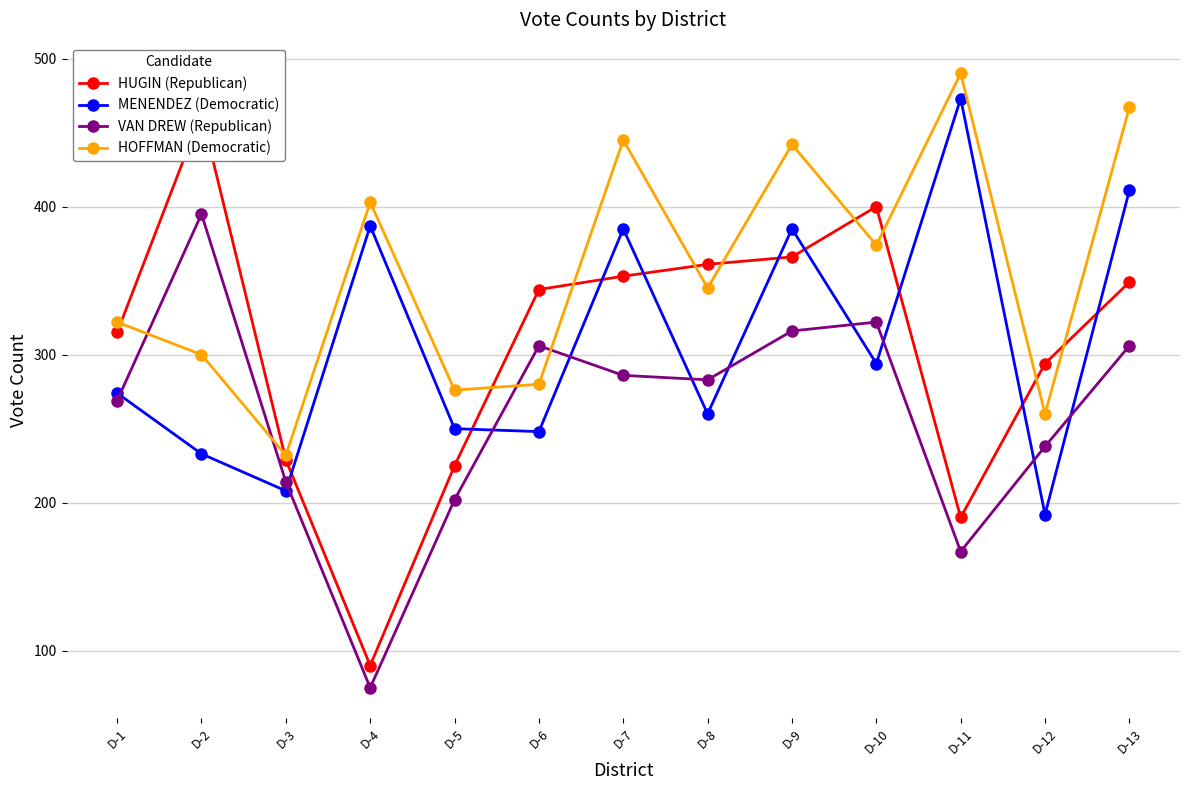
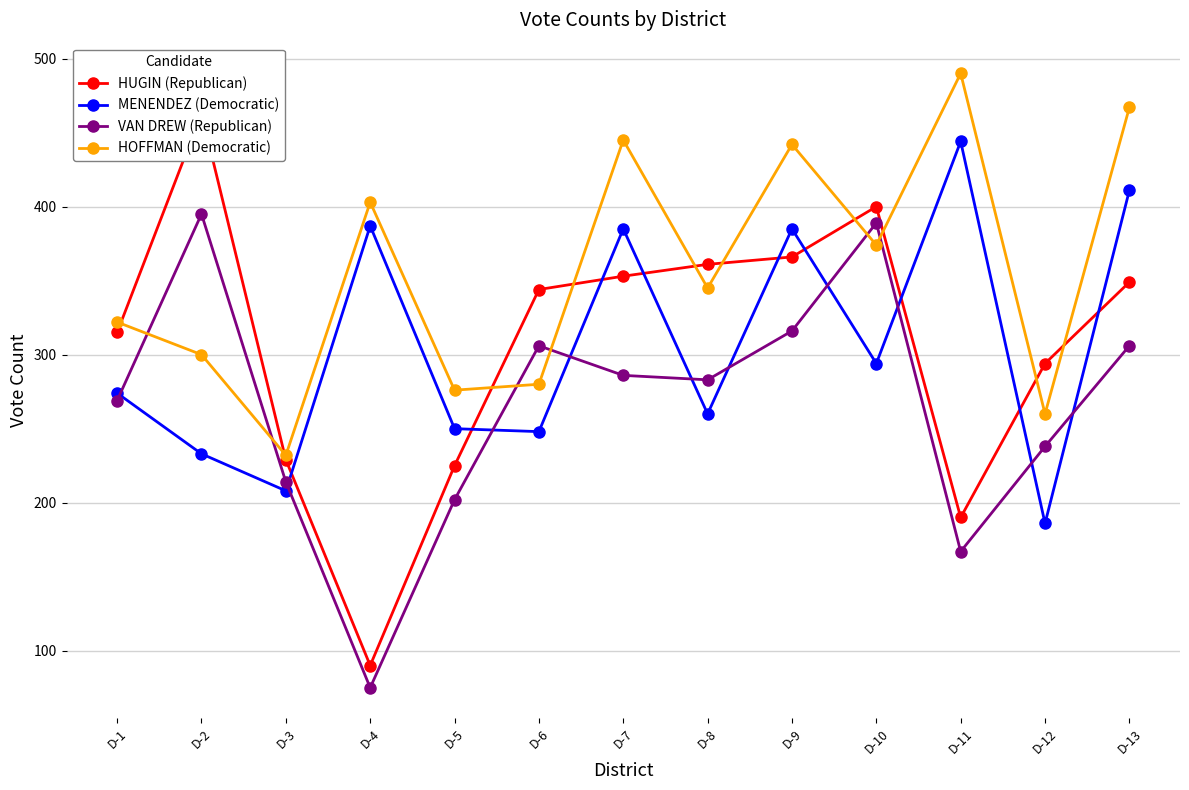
VAN DREW (Republican), D-10: 322 -> 389
MENENDEZ (Democratic), D-11: 473 -> 444
MENENDEZ (Democratic), D-12: 192 -> 186
